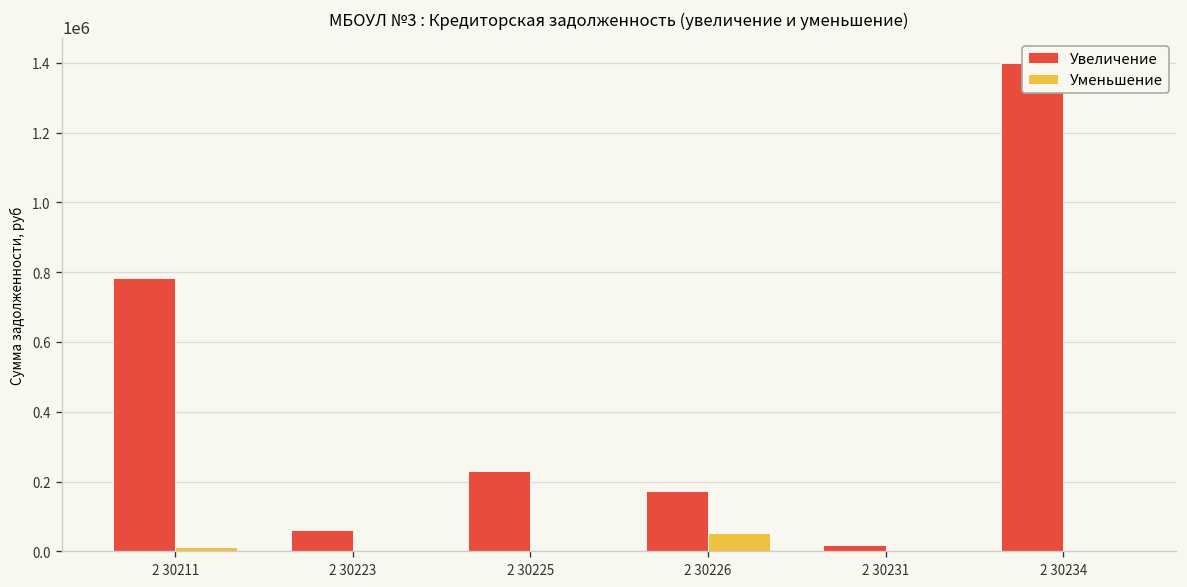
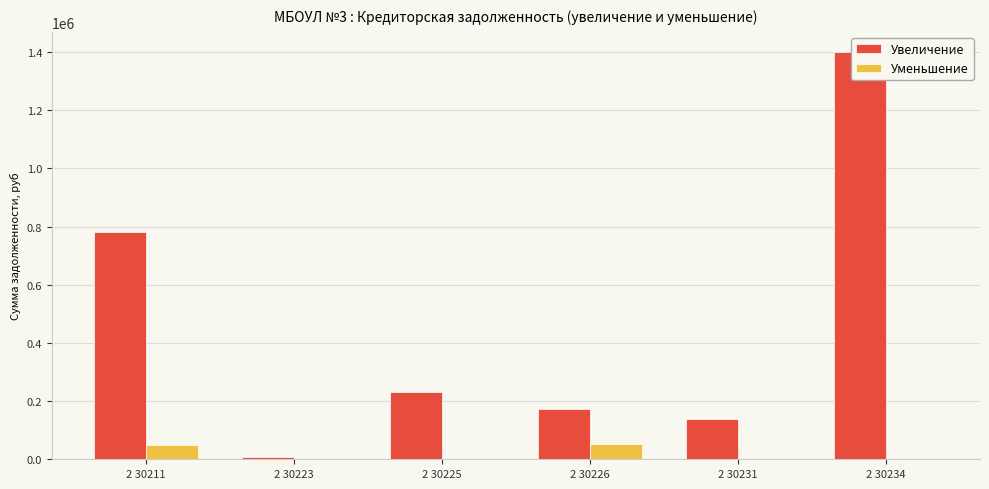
Уменьшение, 2 30211: 10000 -> 50000
Увеличение, 2 30223: 60000 -> 10000
Увеличение, 2 30231: 20000 -> 140000
